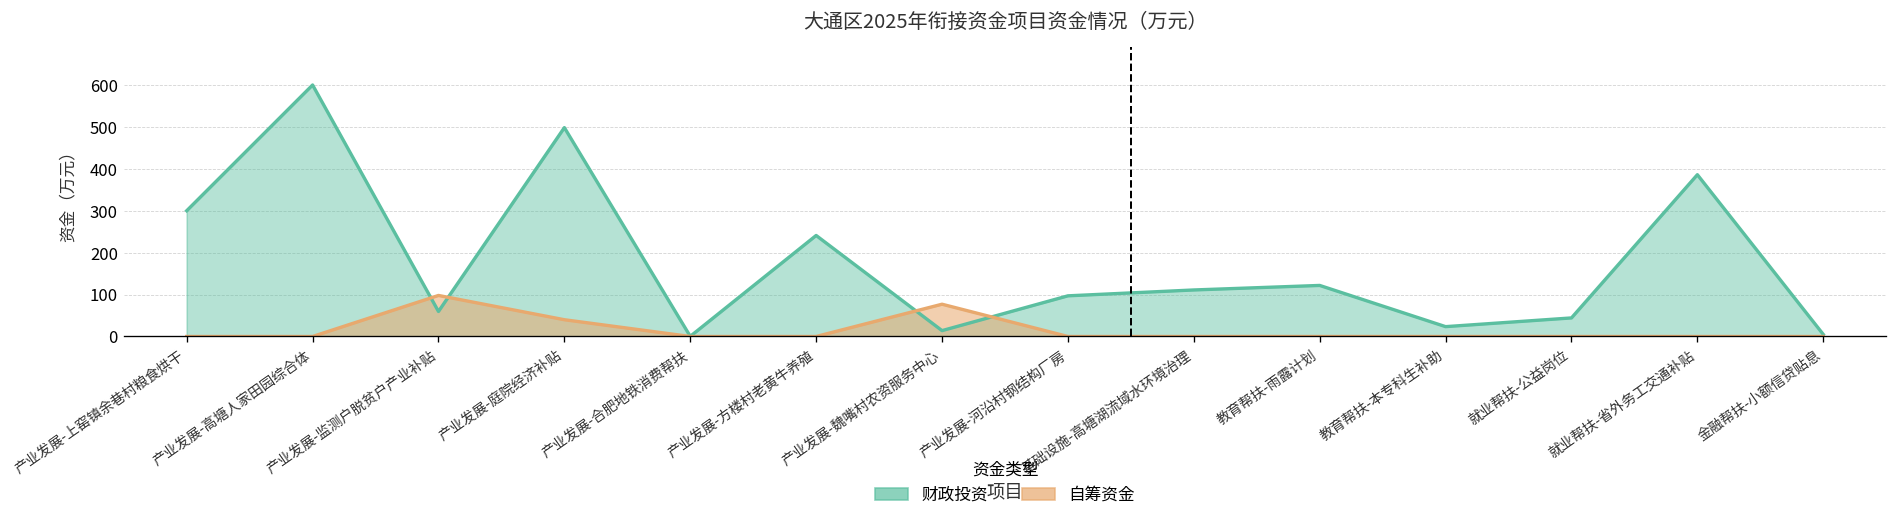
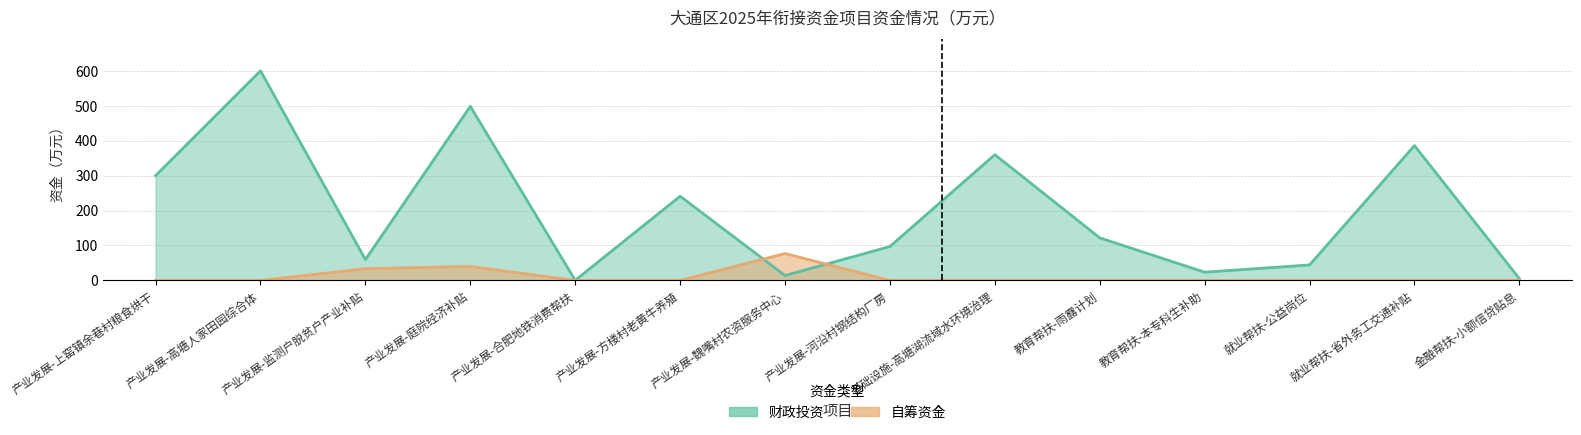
自筹资金, 产业发展-监测户脱贫户产业补贴: 100 -> 30
财政投资, 基础设施-高塘湖流域水环境治理: 110 -> 360
